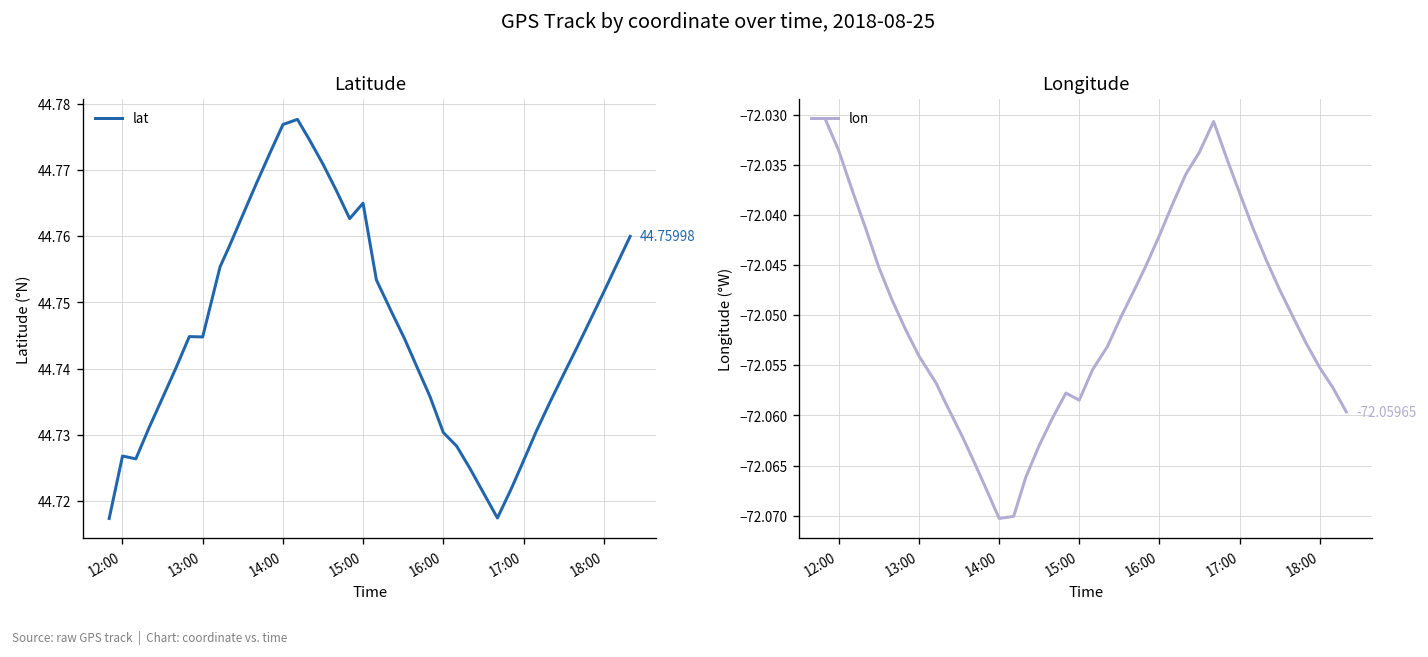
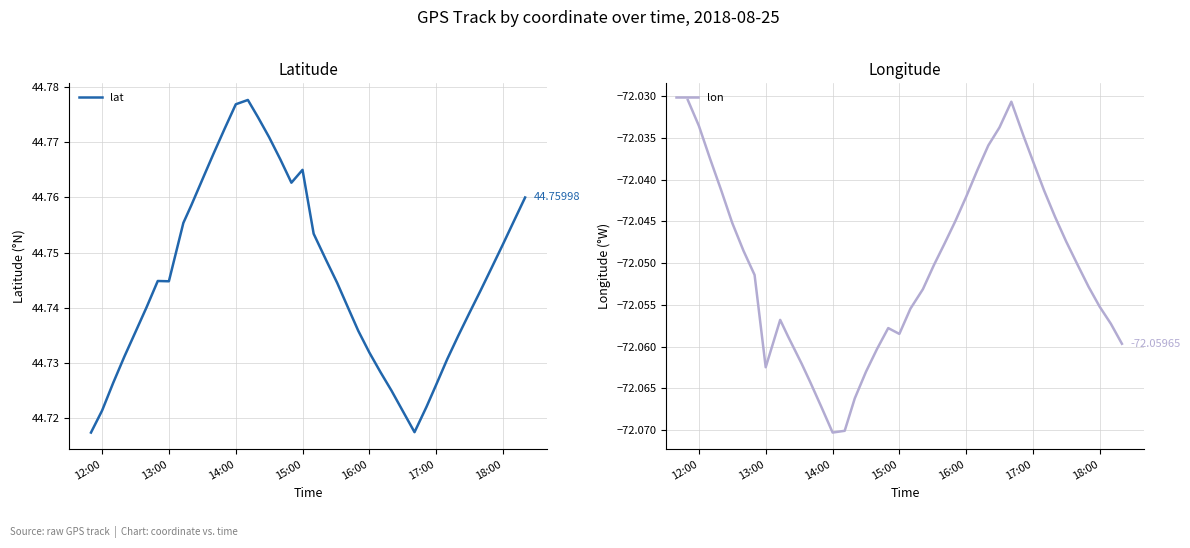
Latitude, 12:00: 44.727 -> 44.721
Latitude, 16:00: 44.730 -> 44.732
Longitude, 13:00: -72.054 -> -72.062
